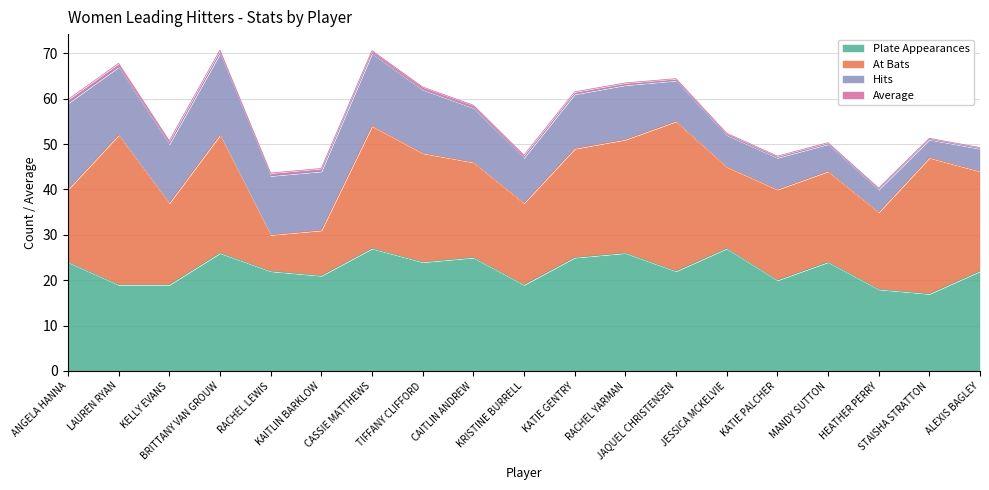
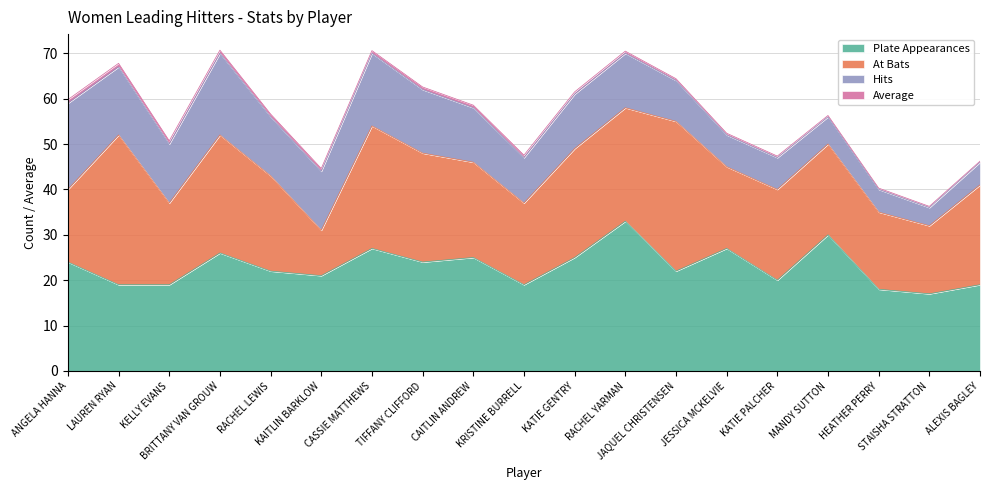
At Bats, RACHEL LEWIS: 8 -> 21
Plate Appearances, RACHEL YARMAN: 26 -> 33
Plate Appearances, MANDY SUTTON: 24 -> 30
At Bats, STAISHA STRATTON: 30 -> 15
Plate Appearances, ALEXIS BAGLEY: 22 -> 19
